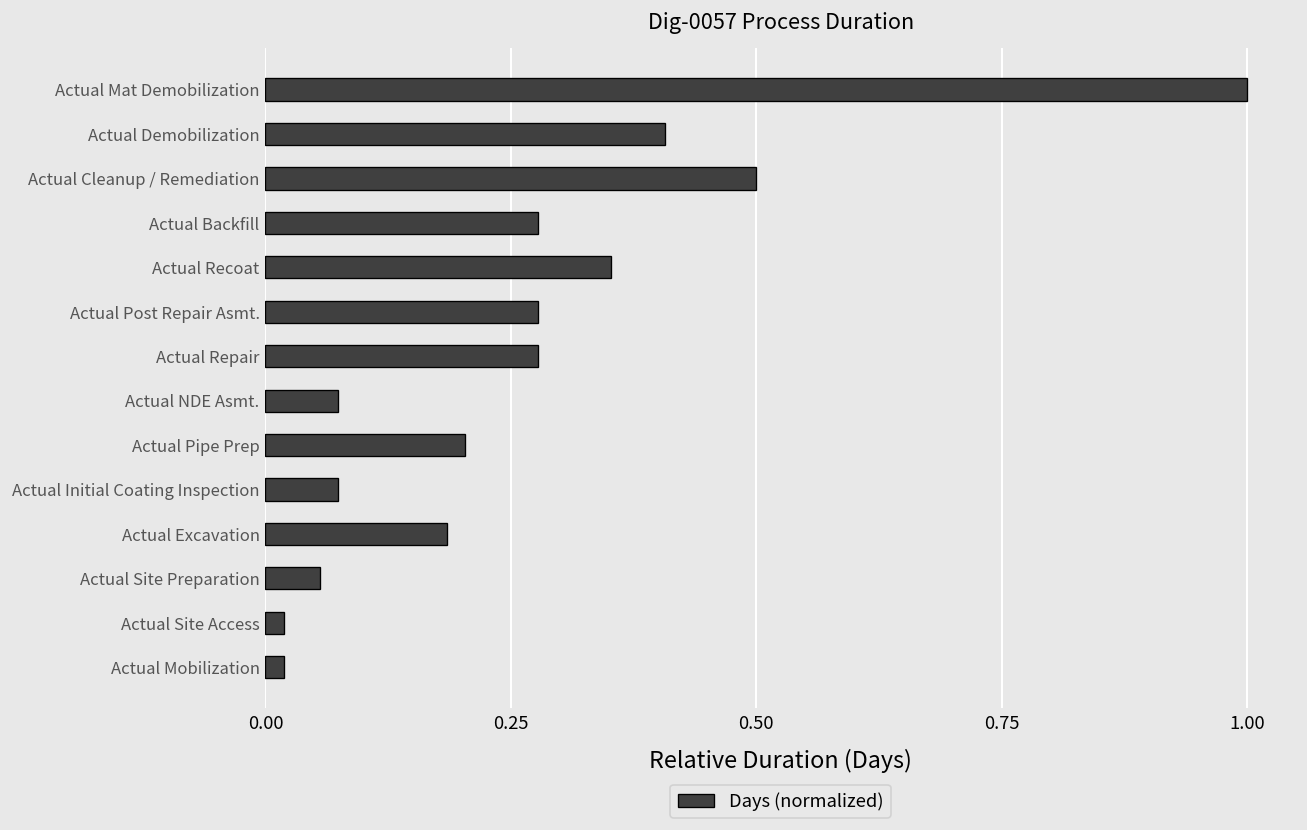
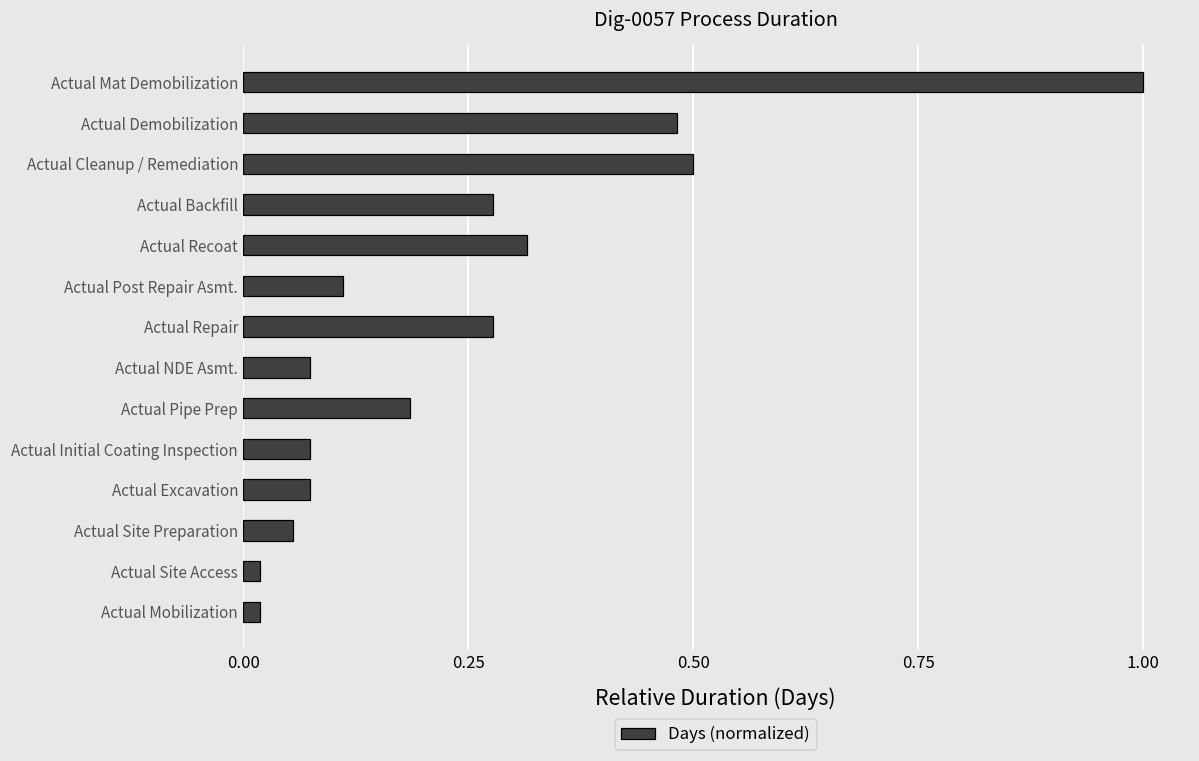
Actual Demobilization: 0.41 -> 0.48
Actual Recoat: 0.35 -> 0.31
Actual Post Repair Asmt.: 0.28 -> 0.11
Actual Pipe Prep: 0.20 -> 0.19
Actual Excavation: 0.19 -> 0.07
